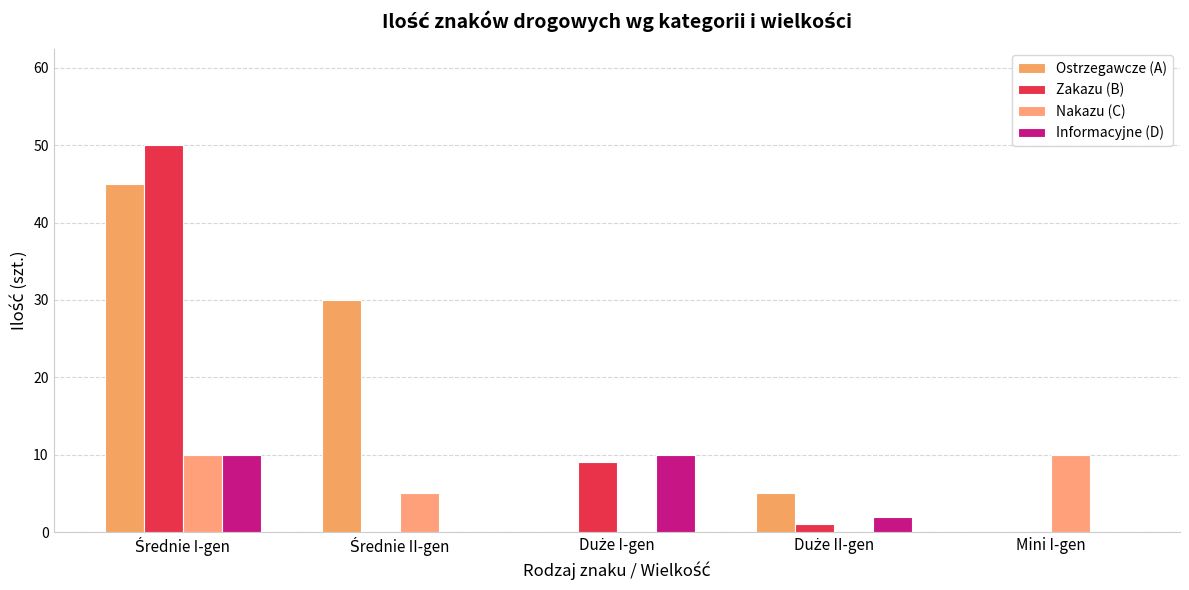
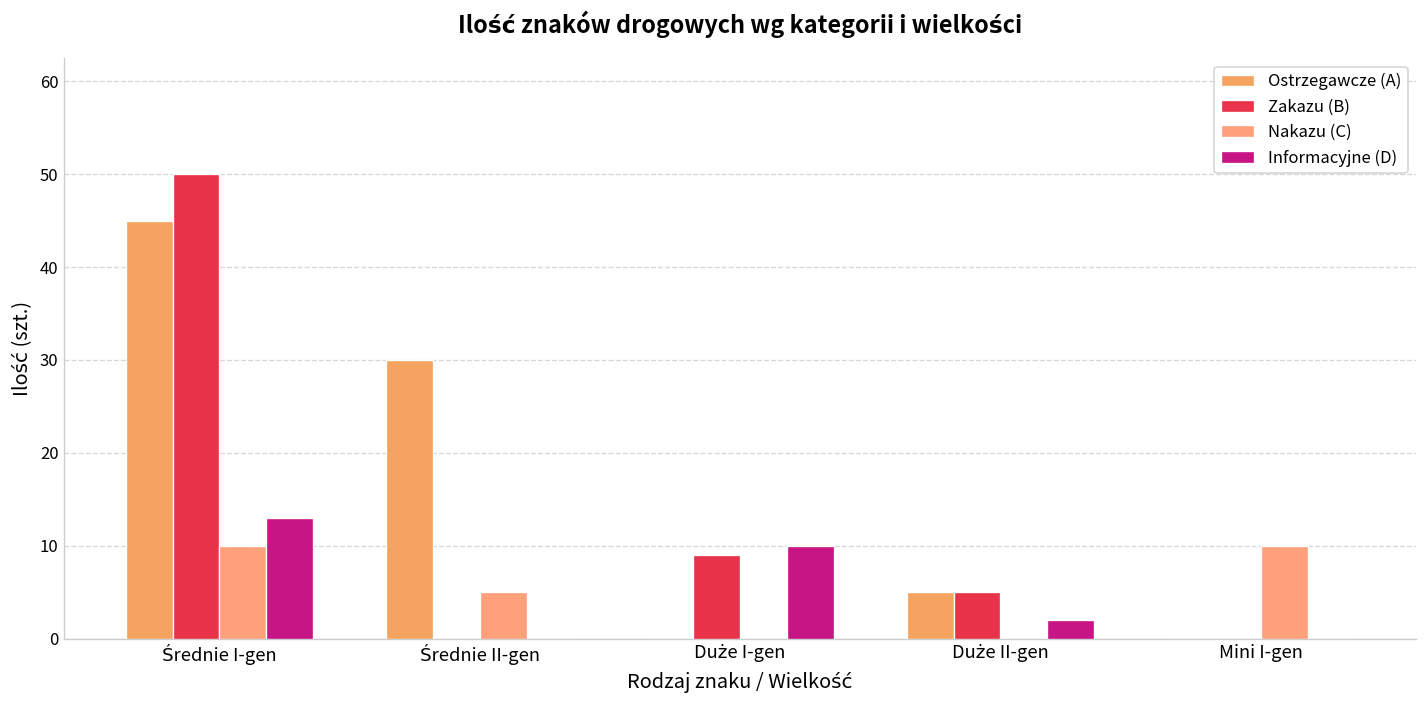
Informacyjne (D), Średnie I-gen: 10 -> 13
Zakazu (B), Duże II-gen: 1 -> 5
